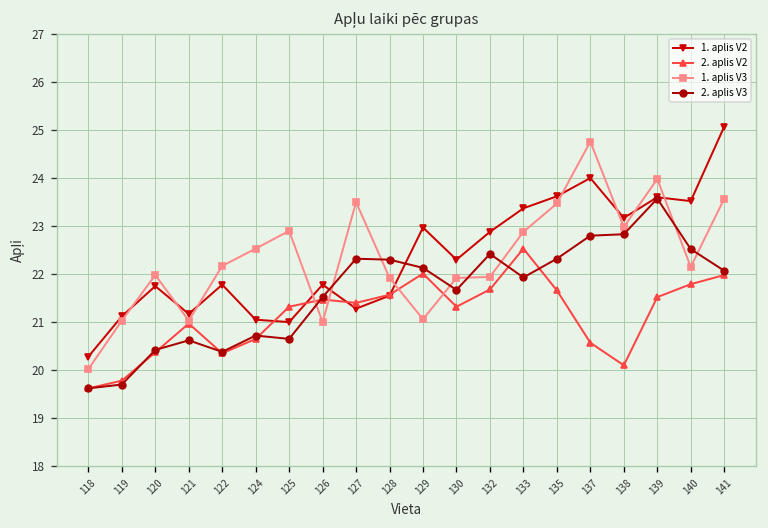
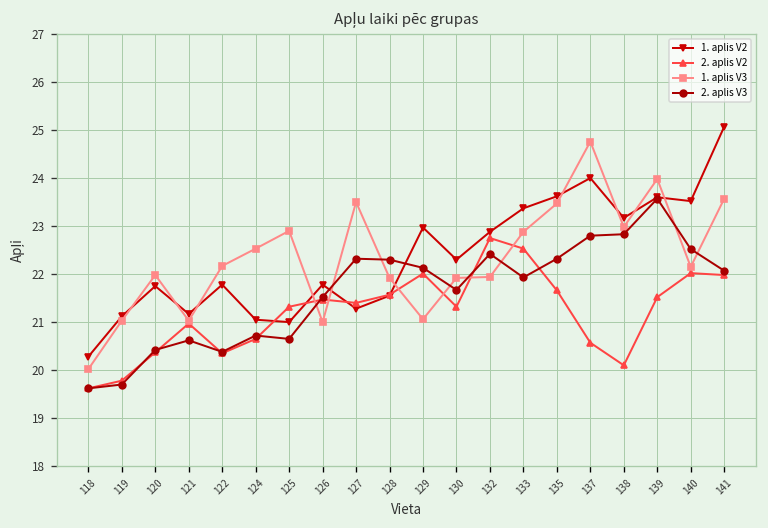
2. aplis V2, 132: 21.7 -> 22.8
2. aplis V2, 140: 21.8 -> 22.0
